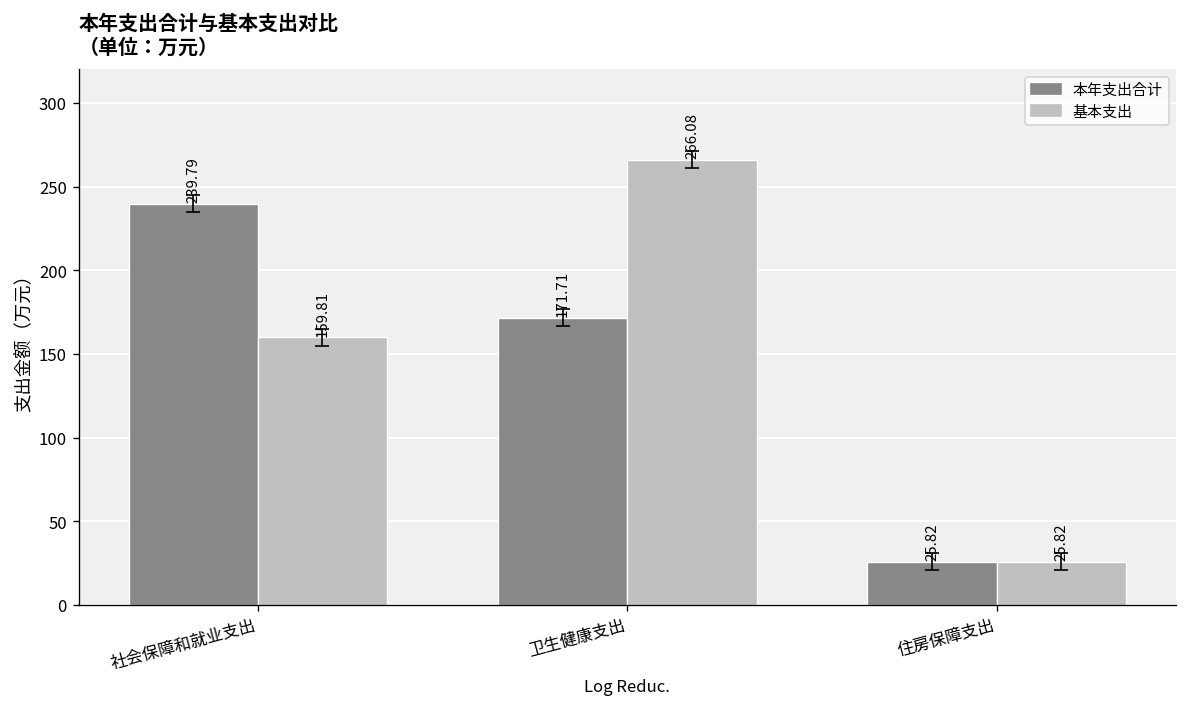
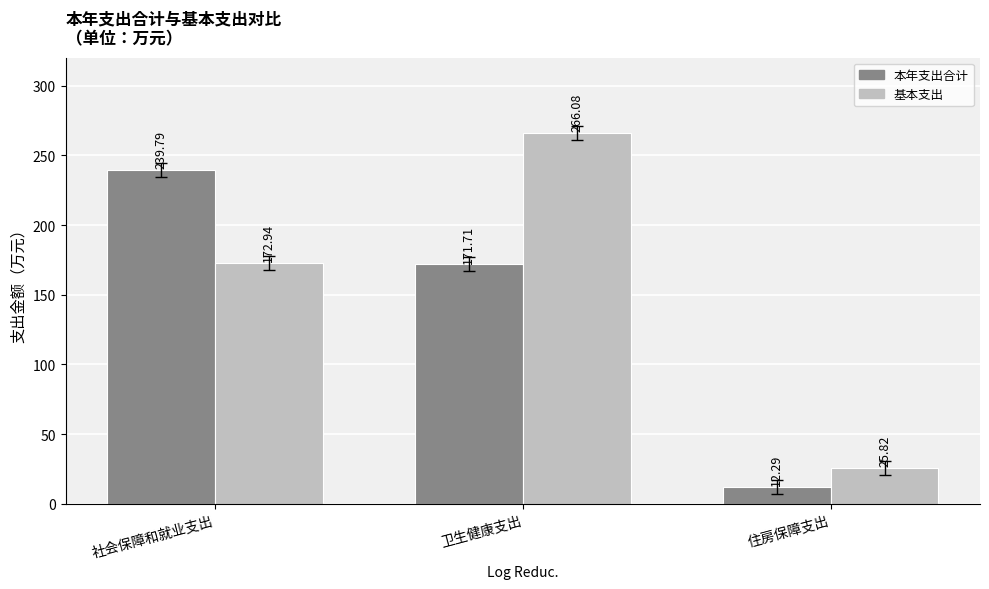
基本支出, 社会保障和就业支出: 159.81 -> 172.94
本年支出合计, 住房保障支出: 25.82 -> 12.29
